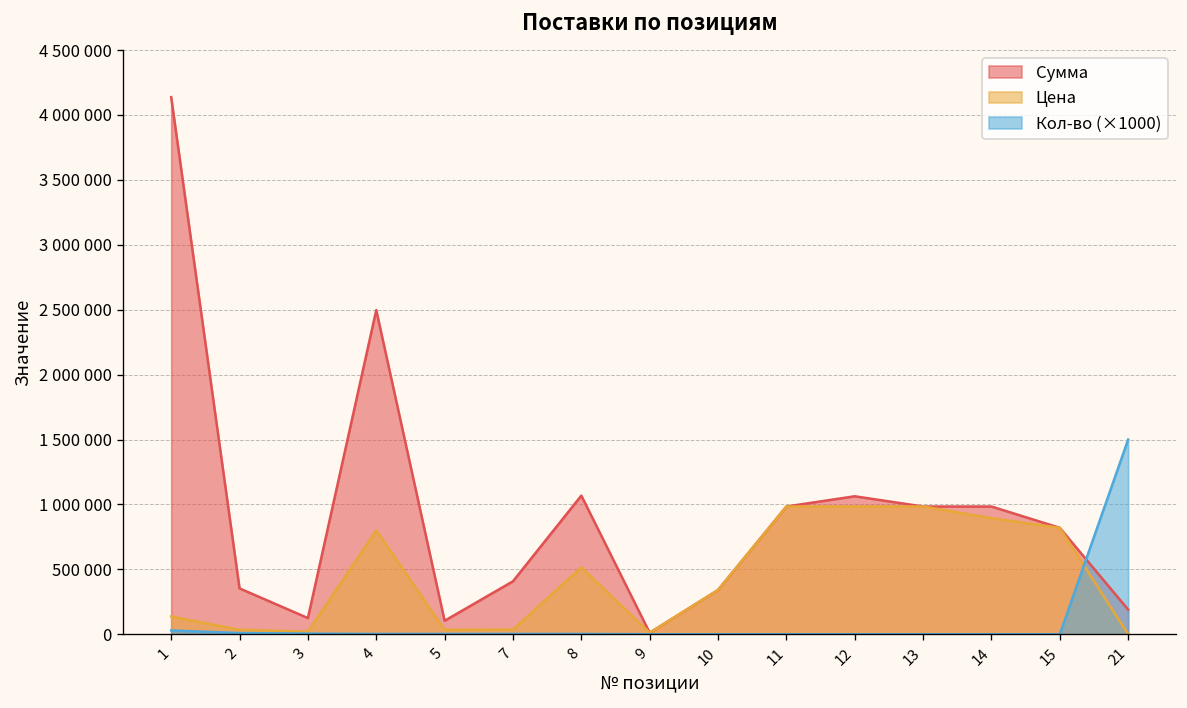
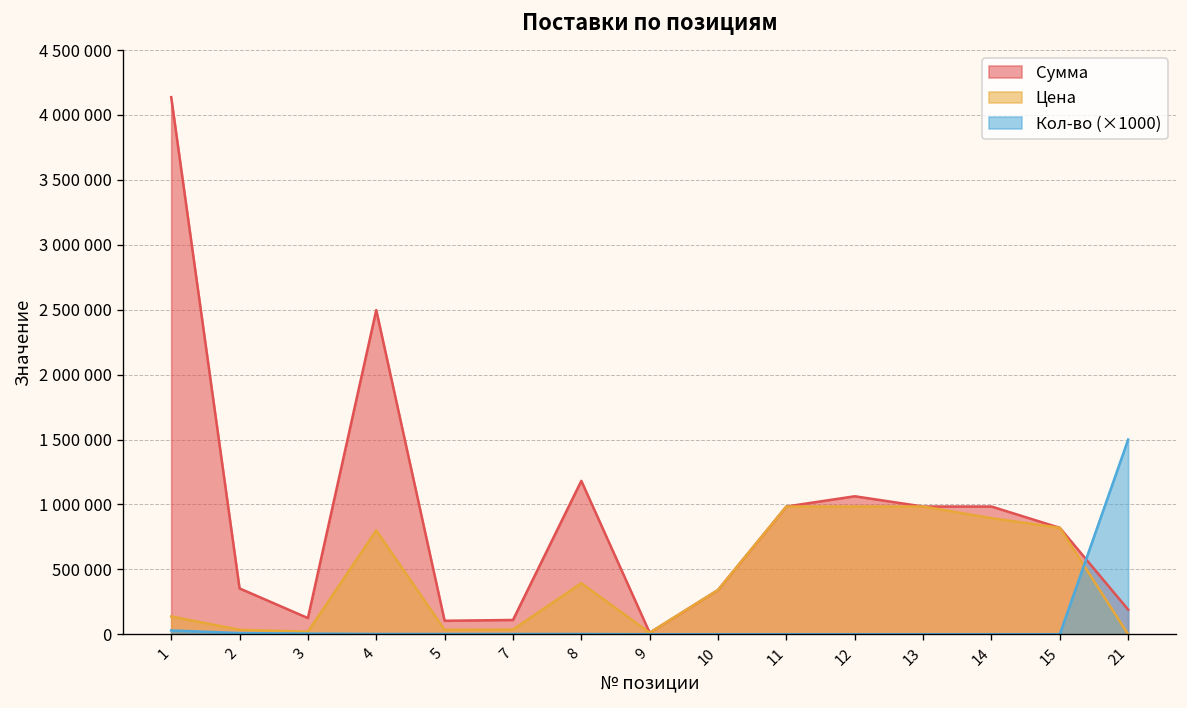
Сумма, 7: 410000 -> 110000
Сумма, 8: 1070000 -> 1180000
Цена, 8: 520000 -> 390000
